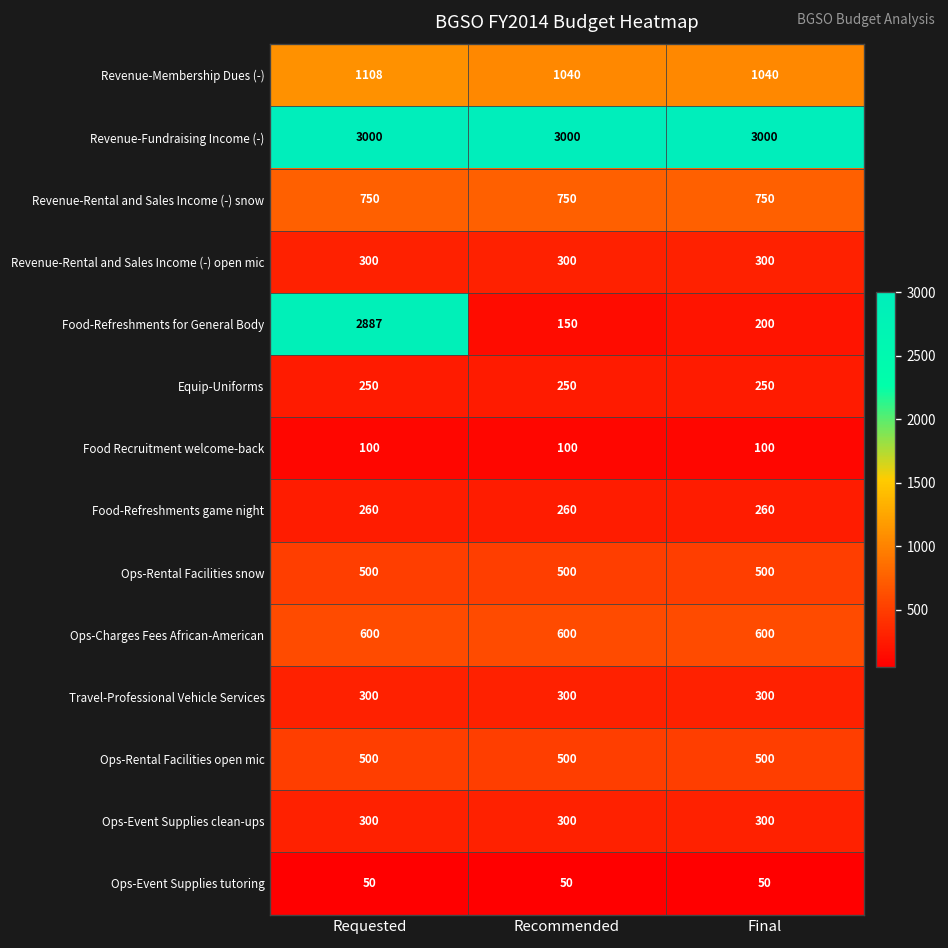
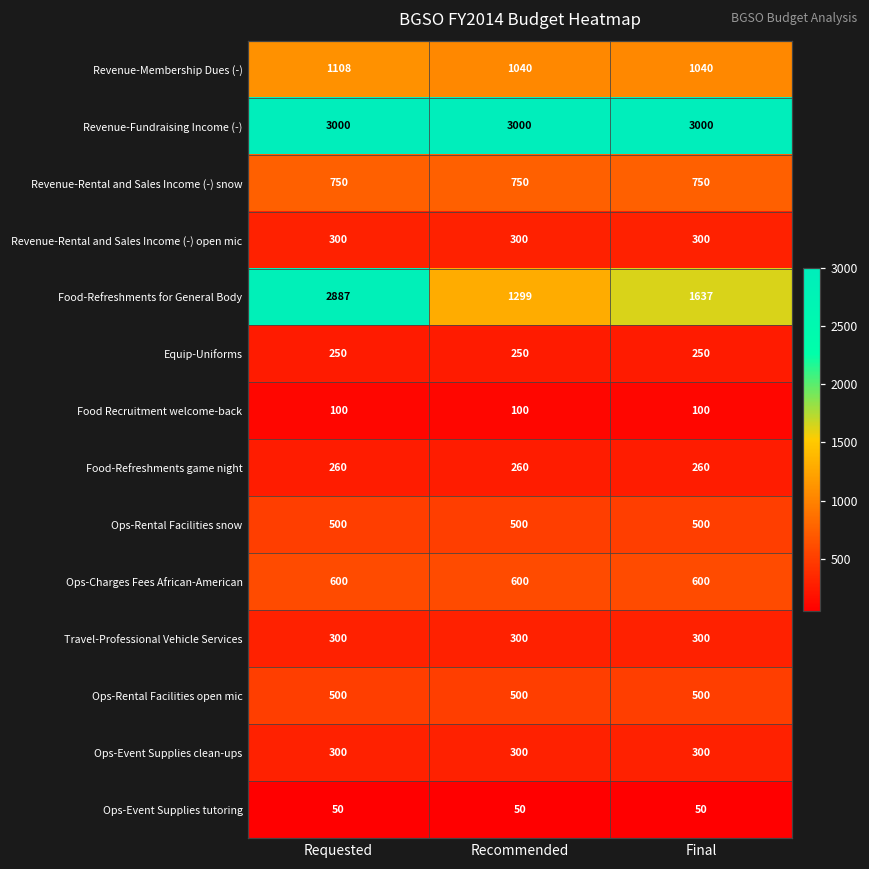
Food-Refreshments for General Body, Recommended: 150 -> 1299
Food-Refreshments for General Body, Final: 200 -> 1637
